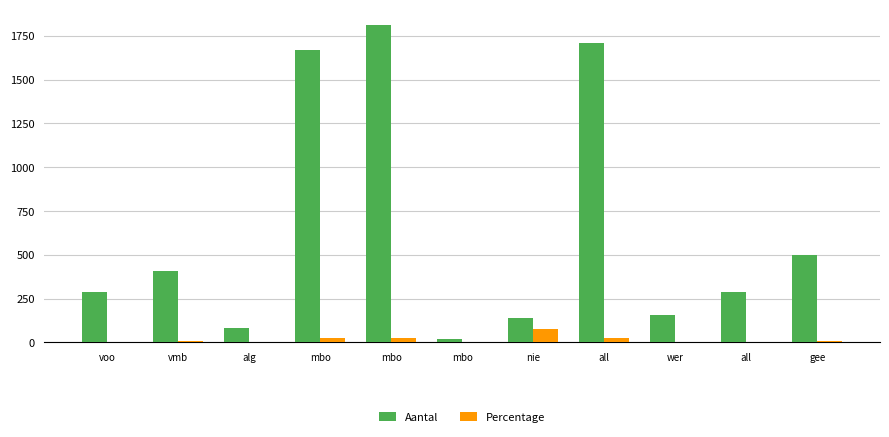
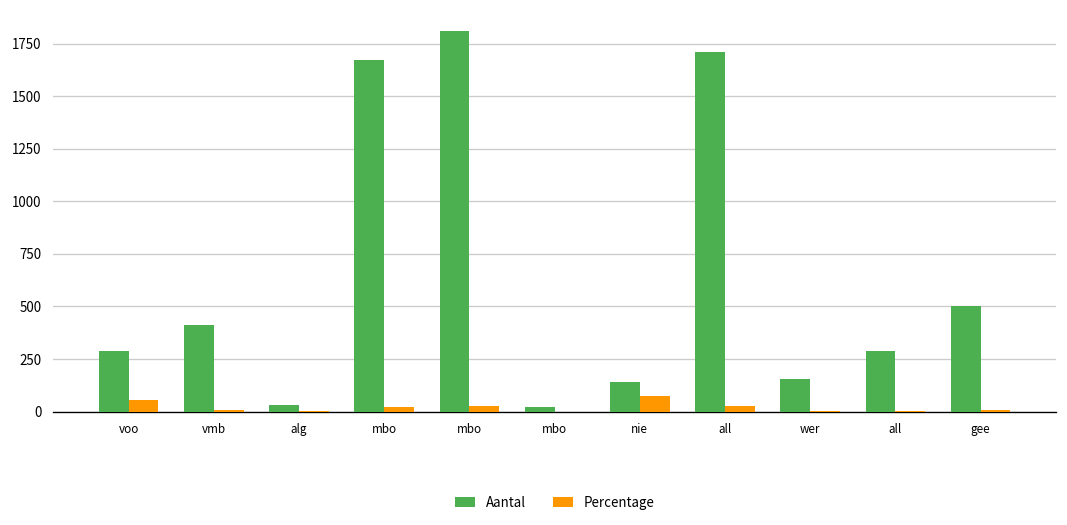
Percentage, voo: 0 -> 50
Aantal, alg: 80 -> 30
